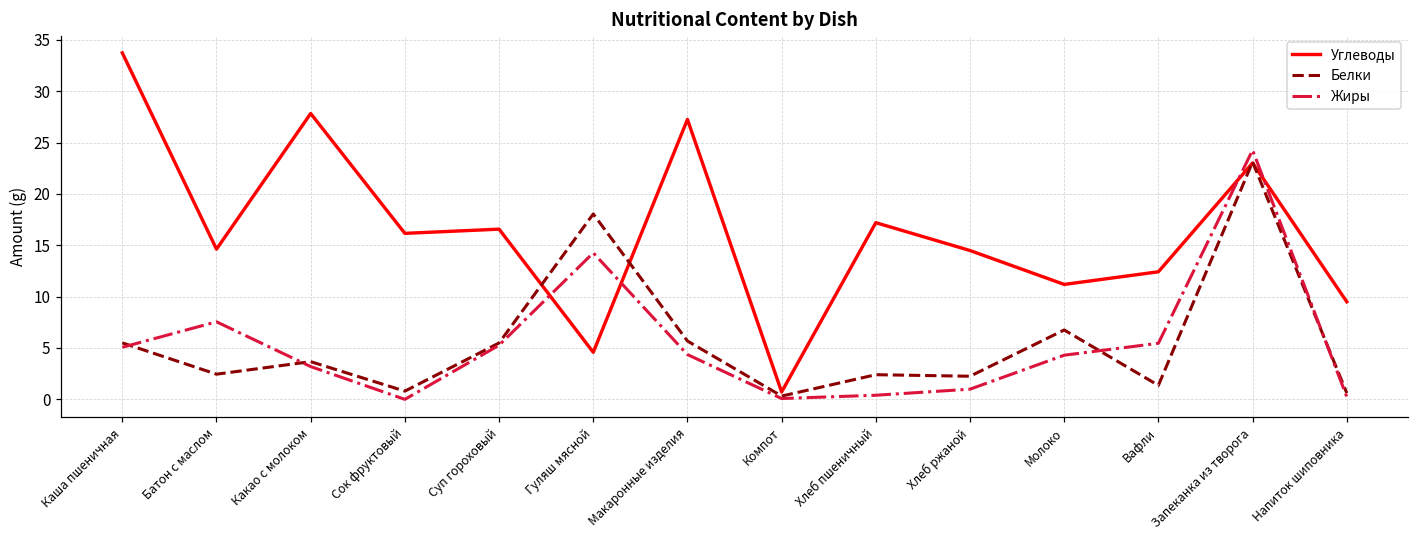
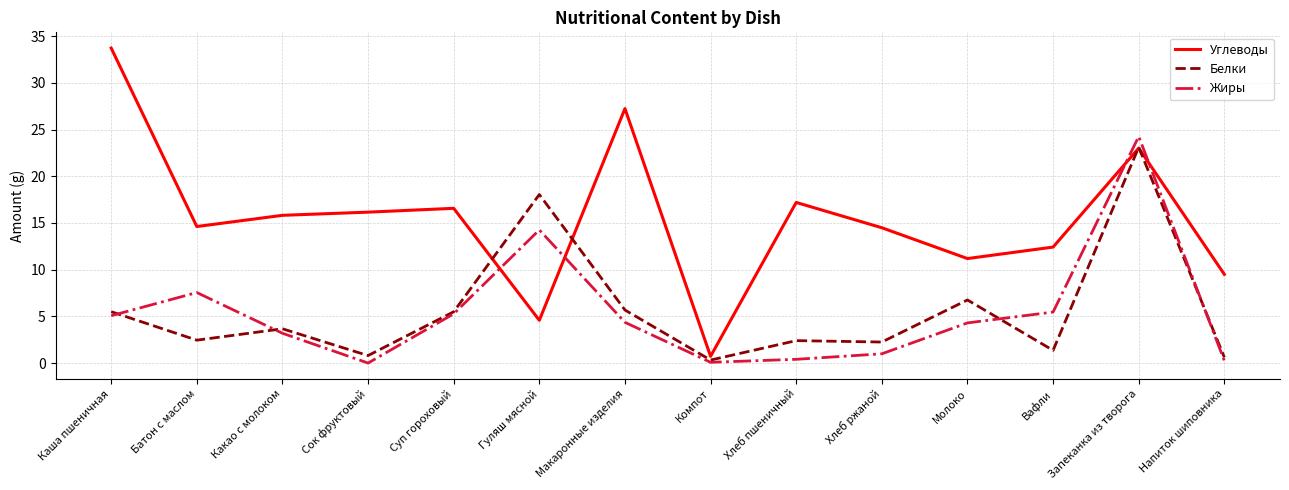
Углеводы, Какао с молоком: 28 -> 16
